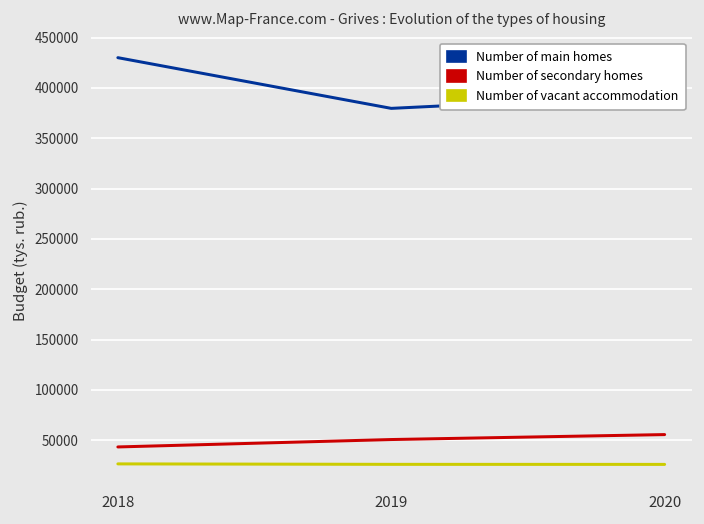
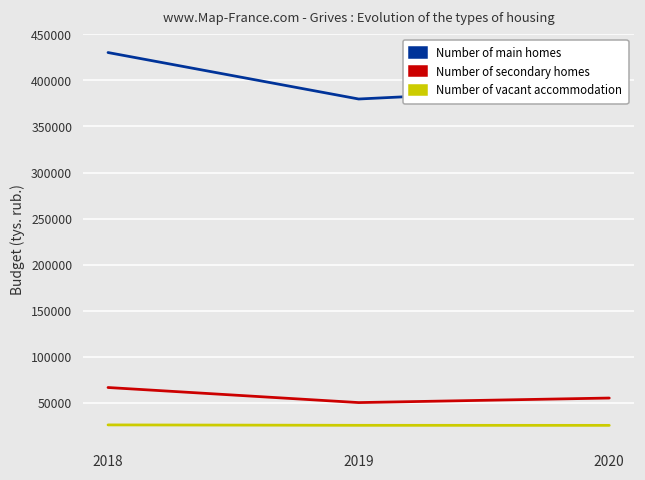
Number of secondary homes, 2018: 40000 -> 70000
